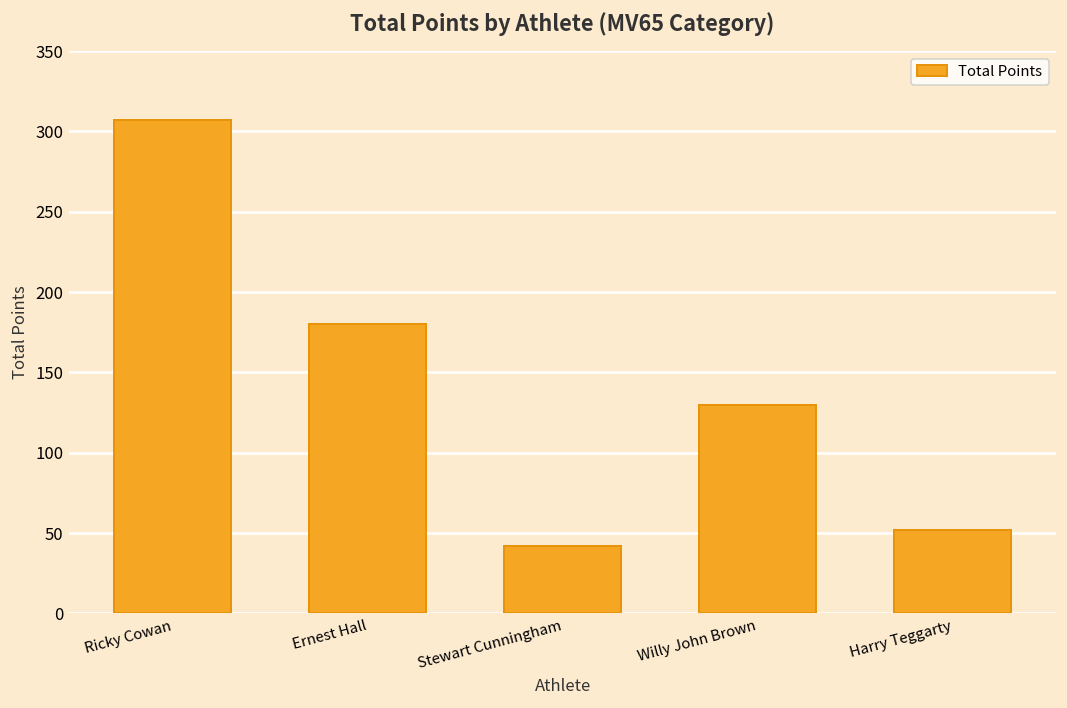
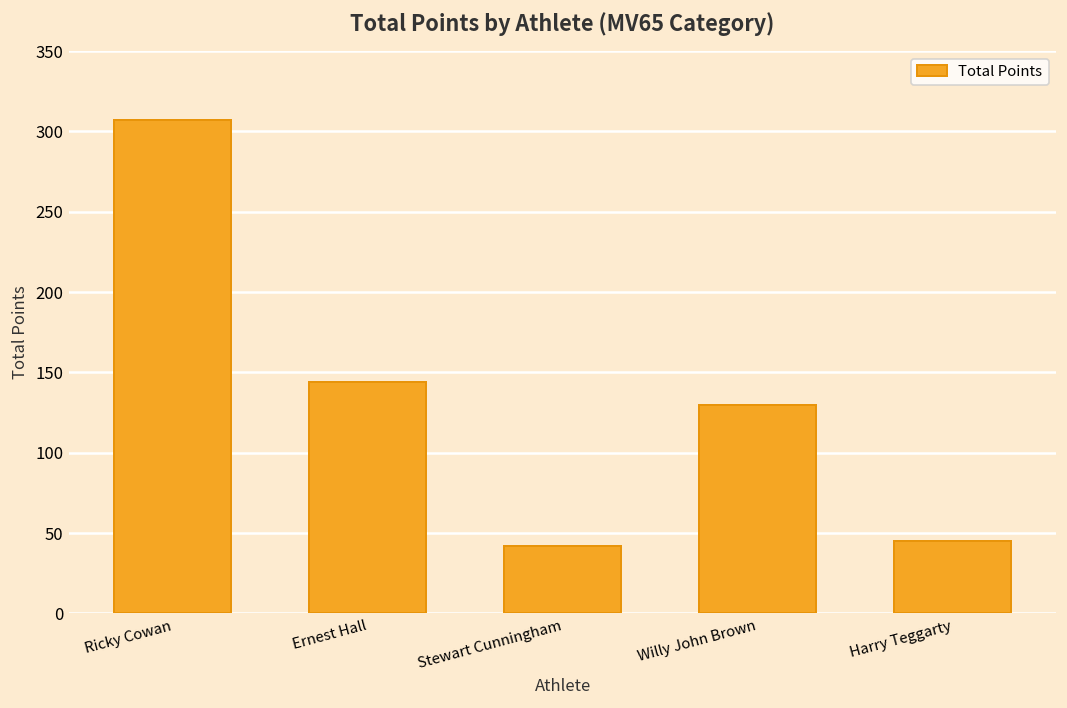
Ernest Hall: 180 -> 144
Harry Teggarty: 52 -> 45
